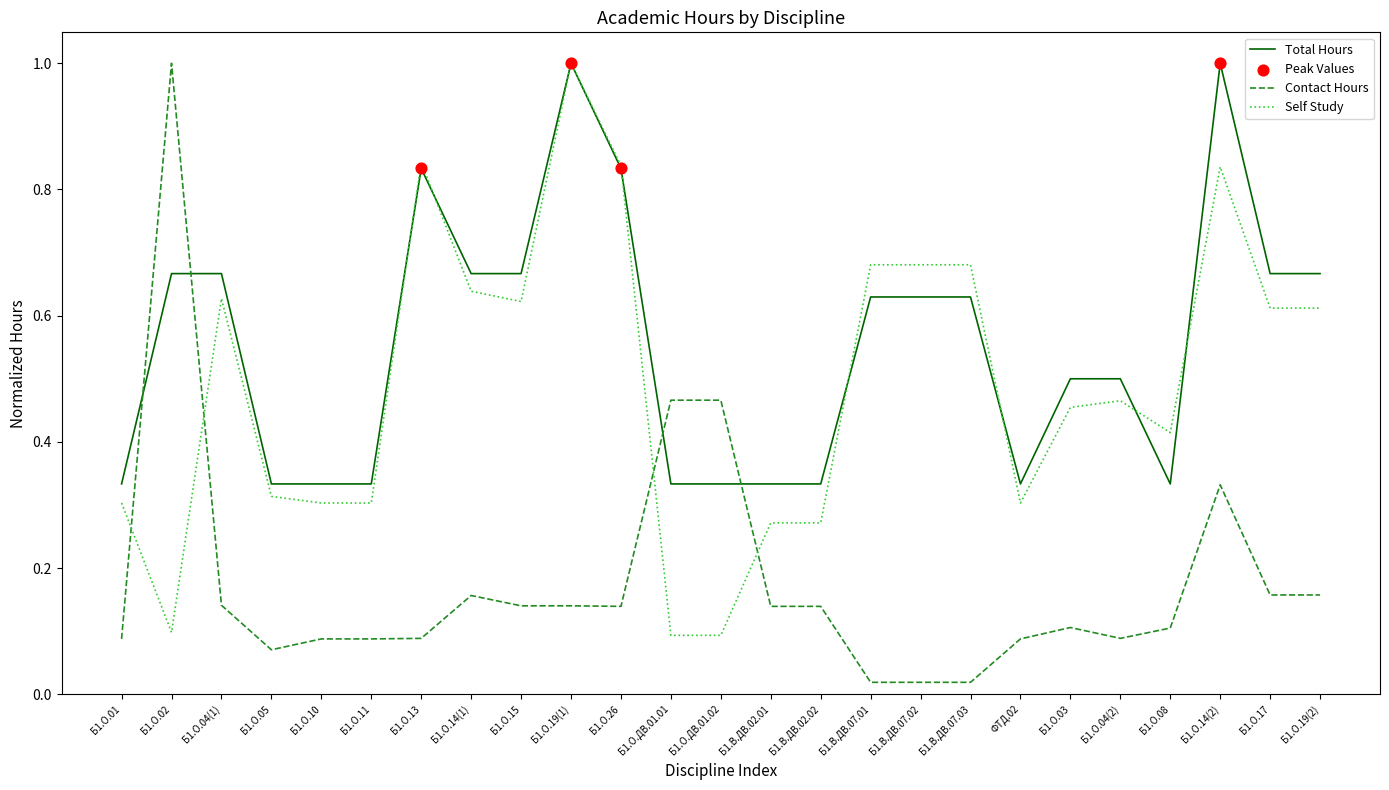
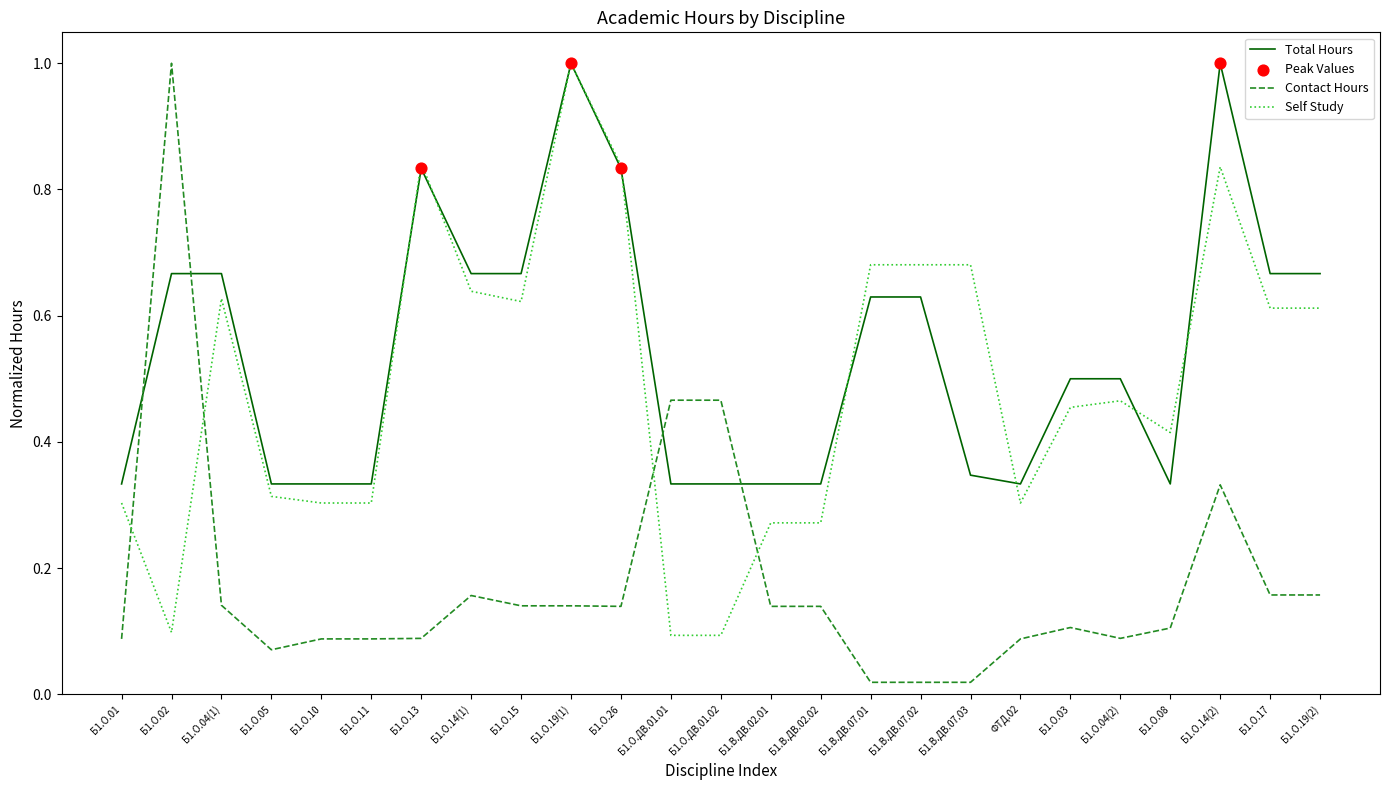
Total Hours, Б1.В.ДВ.07.03: 0.63 -> 0.35
